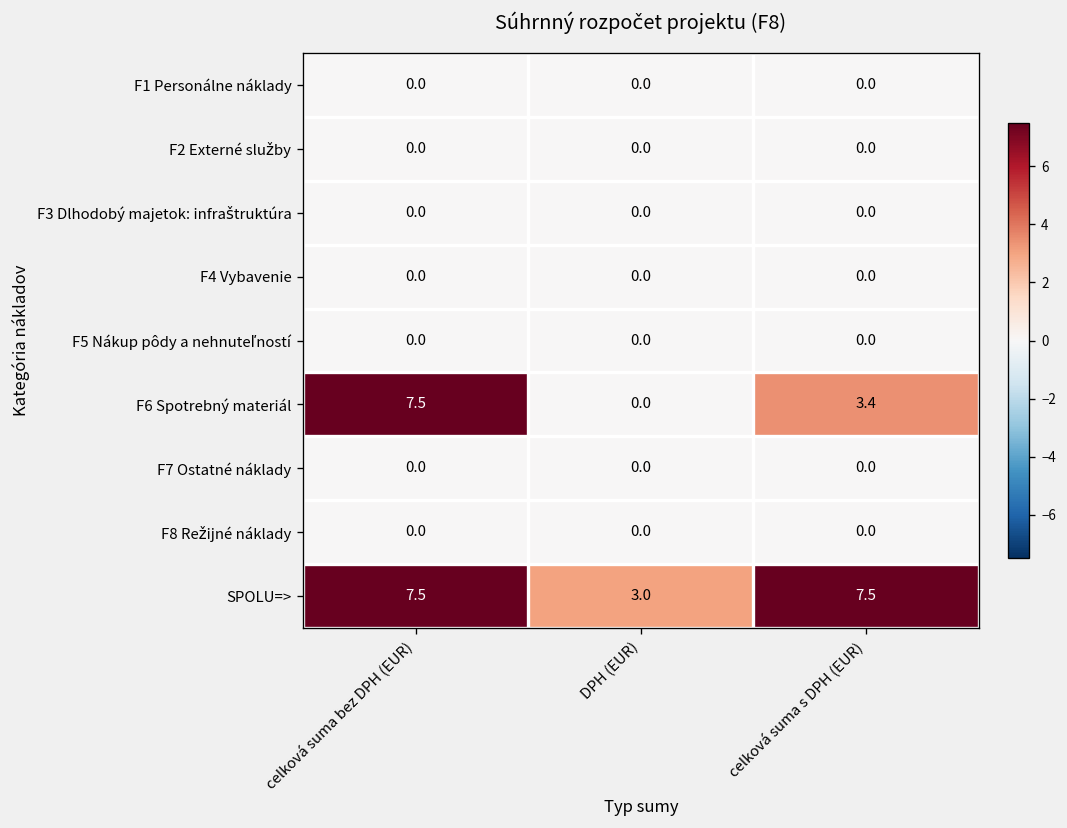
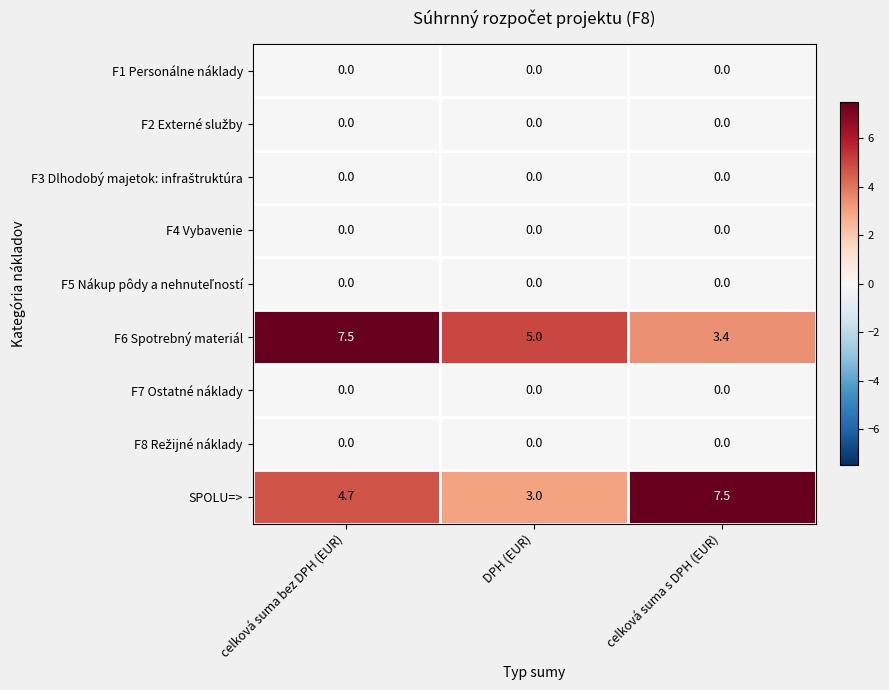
F6 Spotrebný materiál, DPH (EUR): 0.0 -> 5.0
SPOLU=>, celková suma bez DPH (EUR): 7.5 -> 4.7
